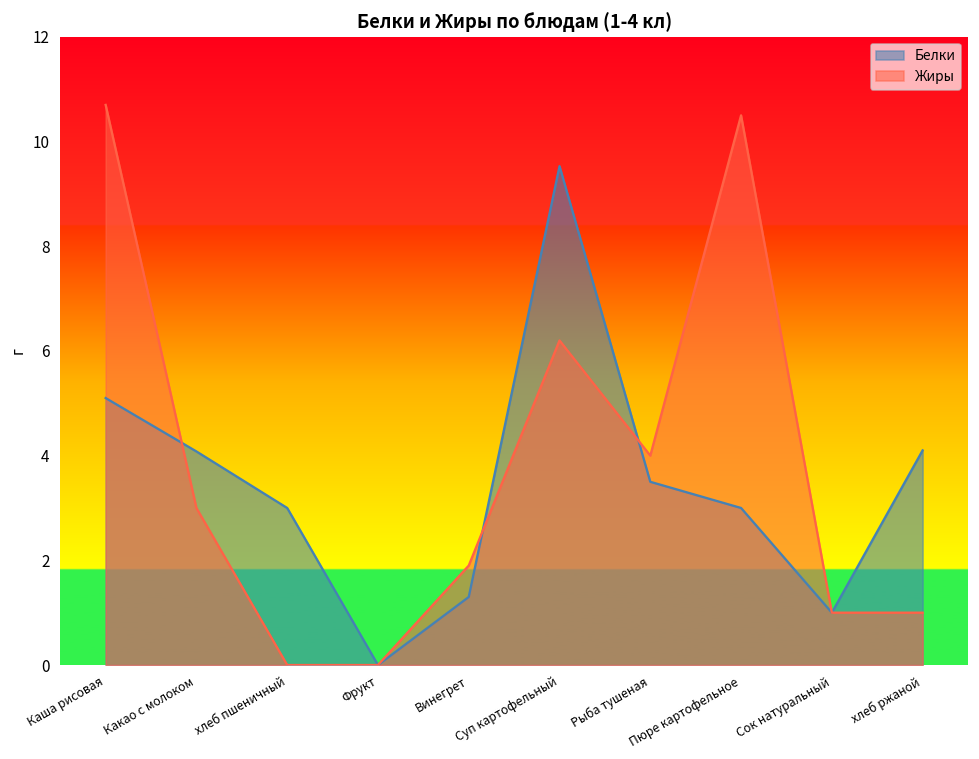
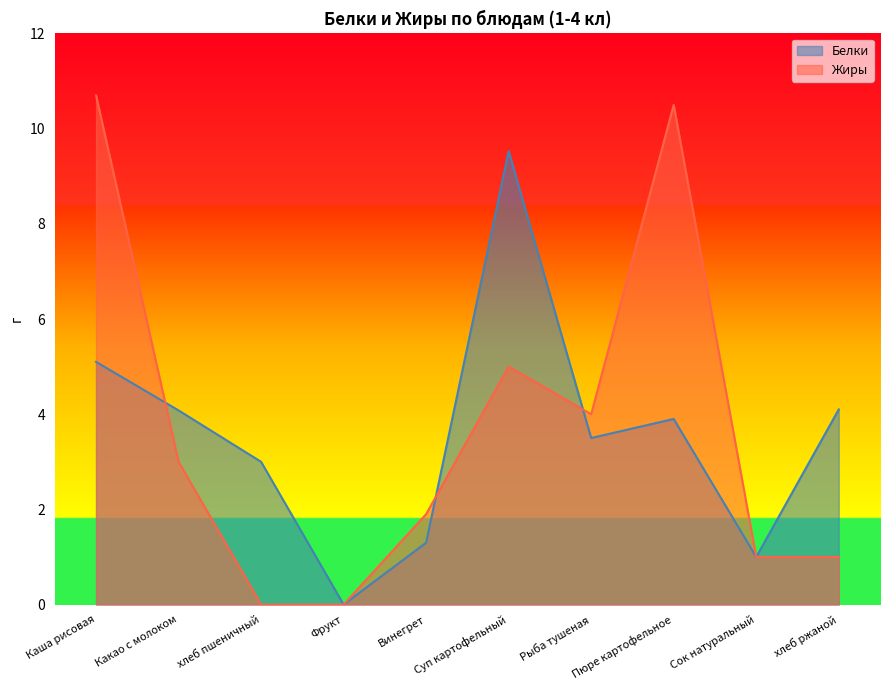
Жиры, Суп картофельный: 6.2 -> 5.0
Белки, Пюре картофельное: 3.0 -> 3.9
